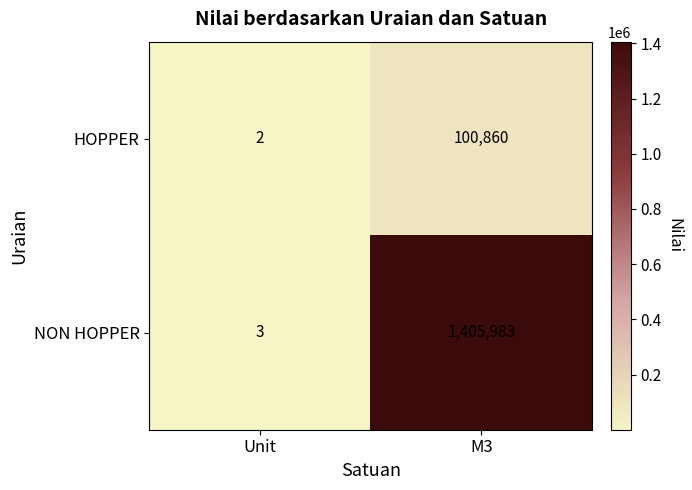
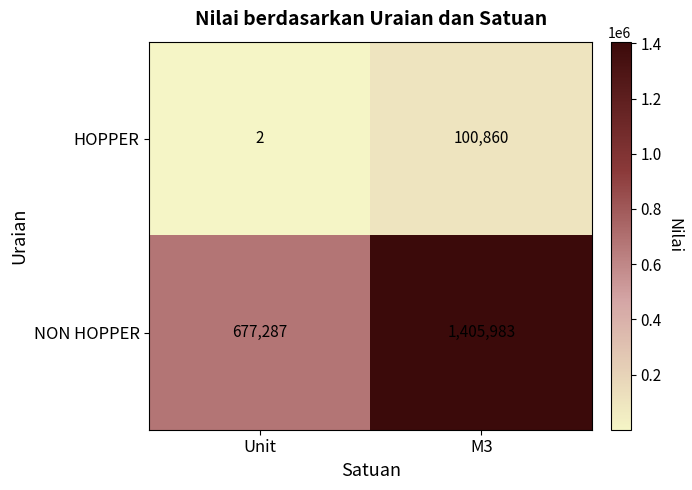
NON HOPPER, Unit: 3 -> 677,287
